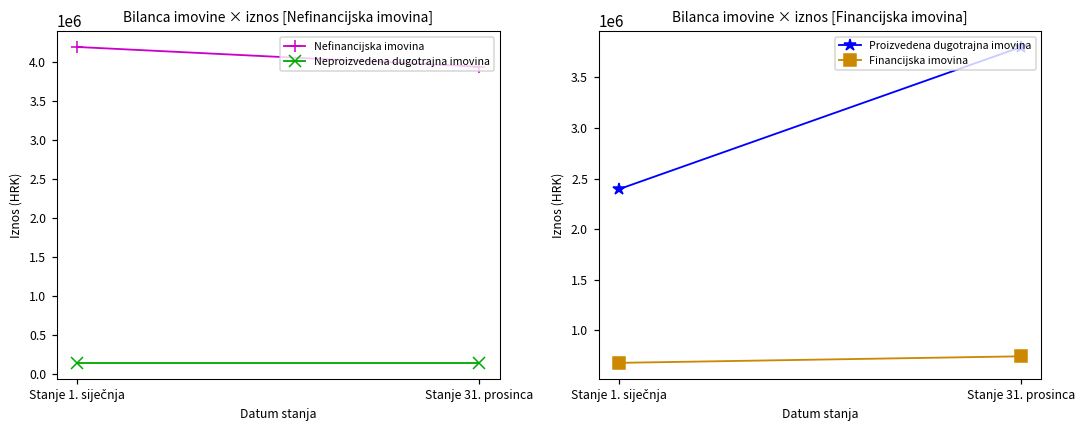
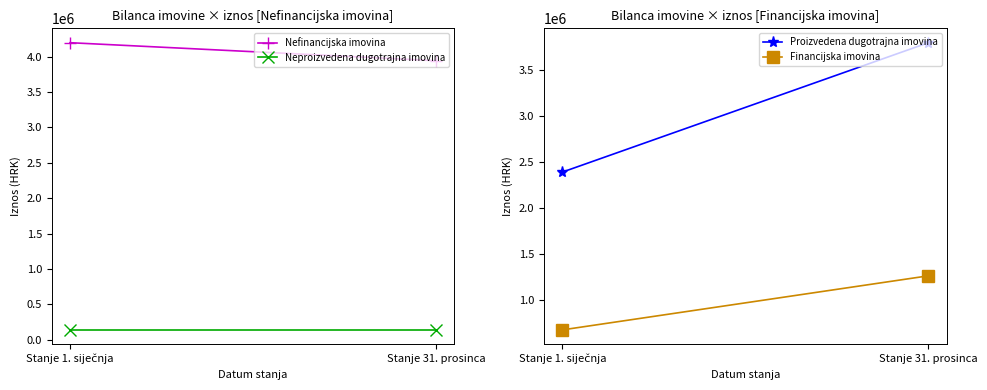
Bilanca imovine × iznos [Financijska imovina], Financijska imovina, Stanje 31. prosinca: 700000 -> 1300000
